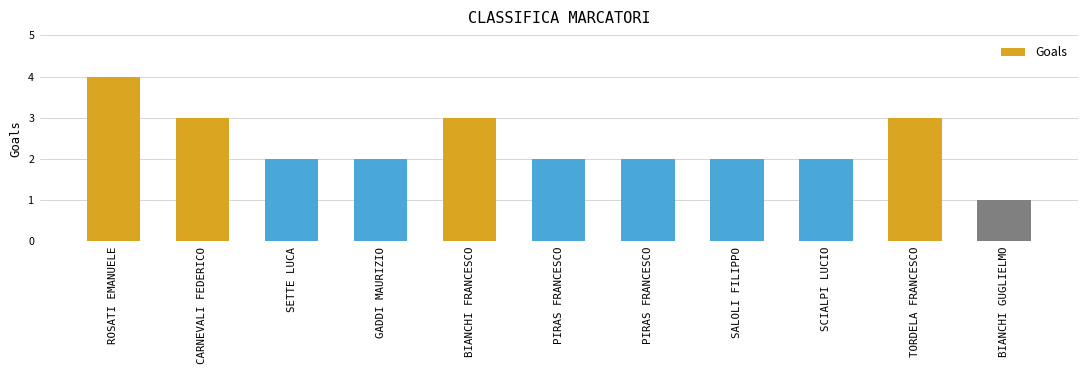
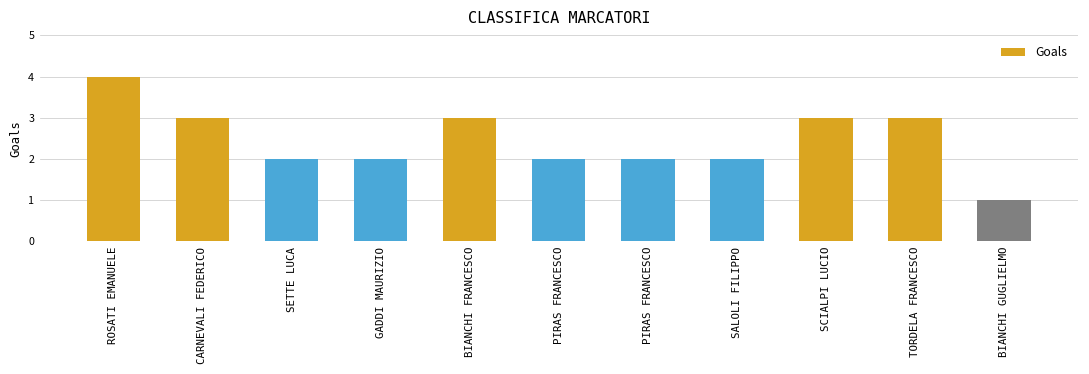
SCIALPI LUCIO: 2 -> 3
